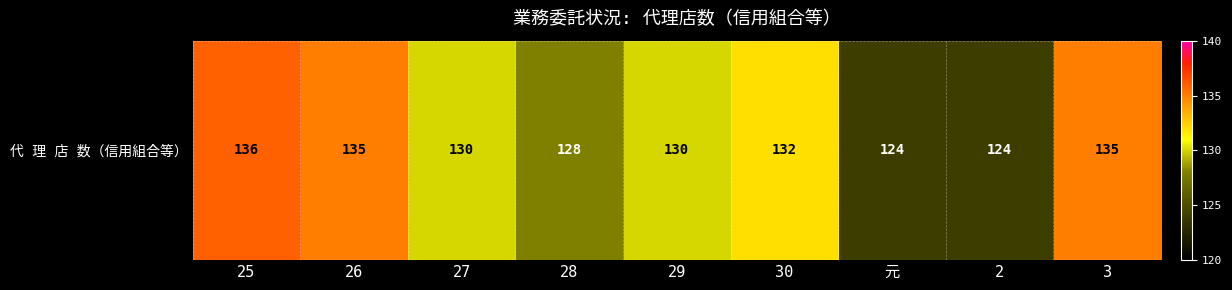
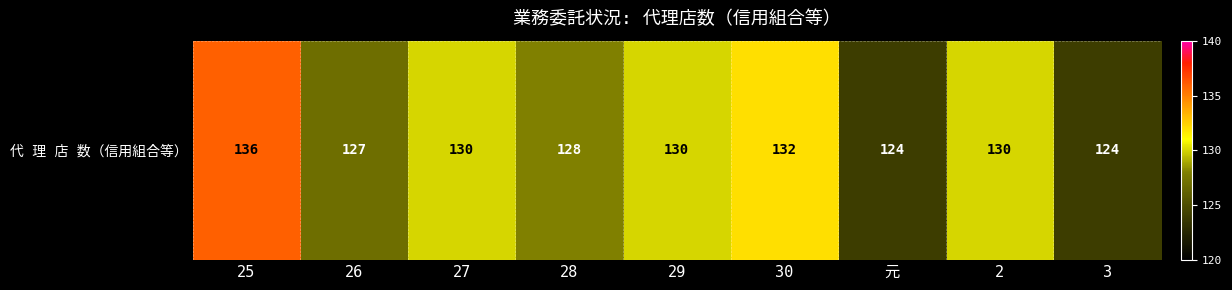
代 理 店 数（信用組合等）, 26: 135 -> 127
代 理 店 数（信用組合等）, 2: 124 -> 130
代 理 店 数（信用組合等）, 3: 135 -> 124
